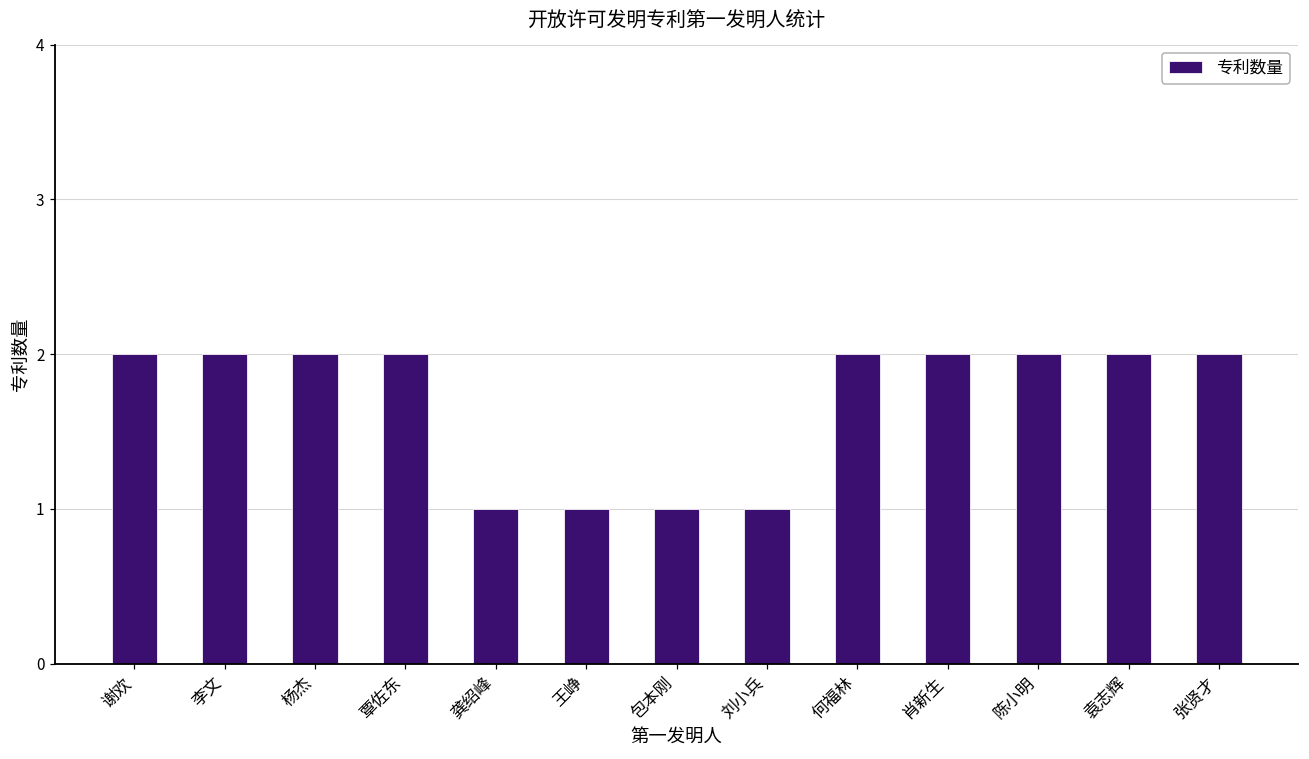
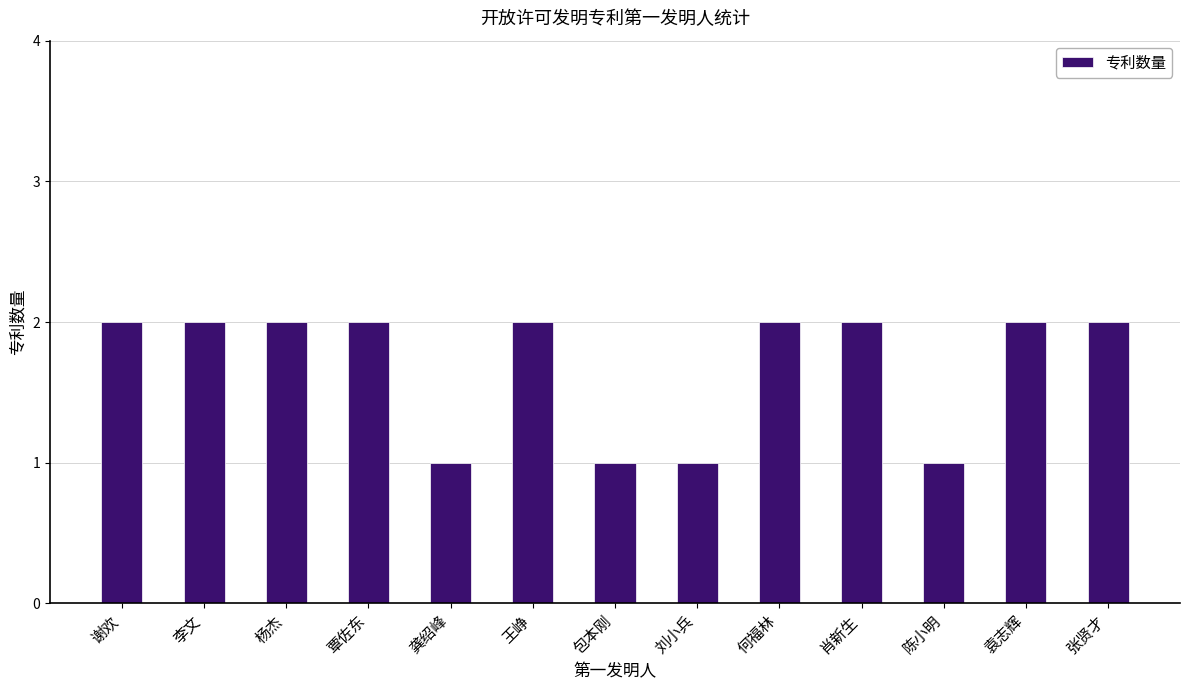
王峥: 1 -> 2
陈小明: 2 -> 1
